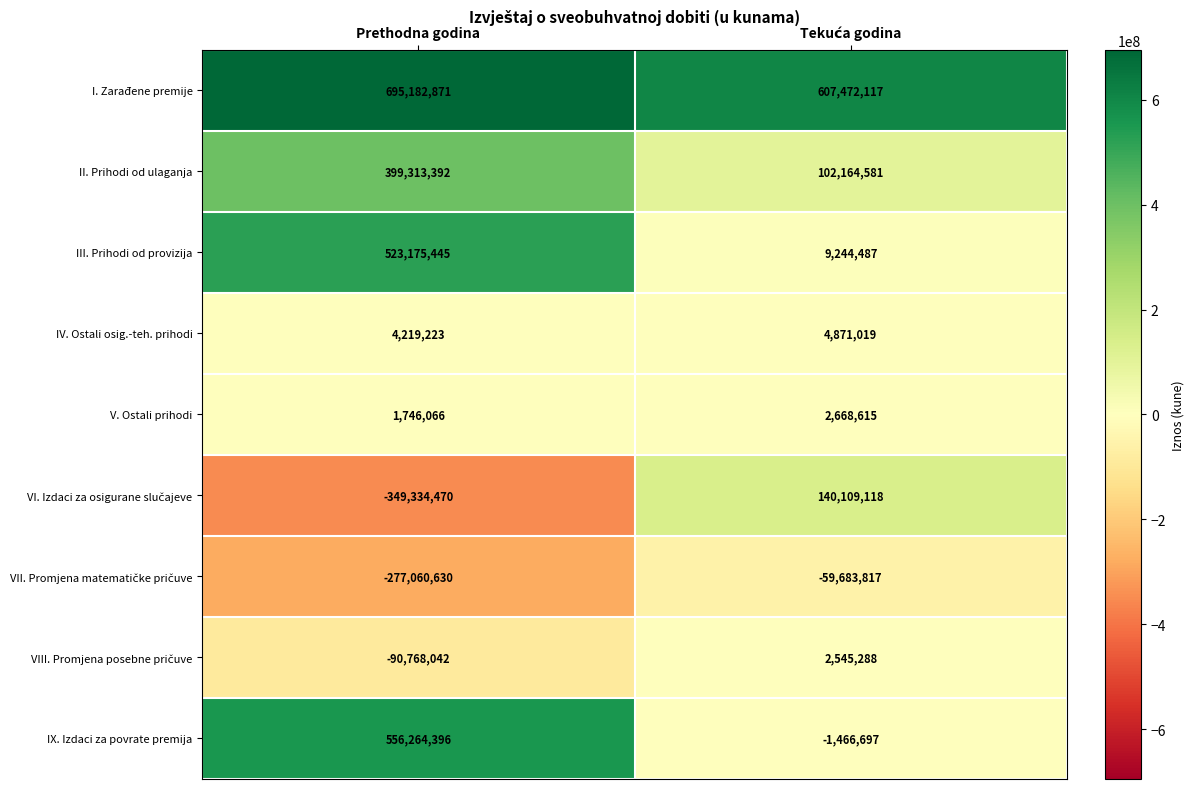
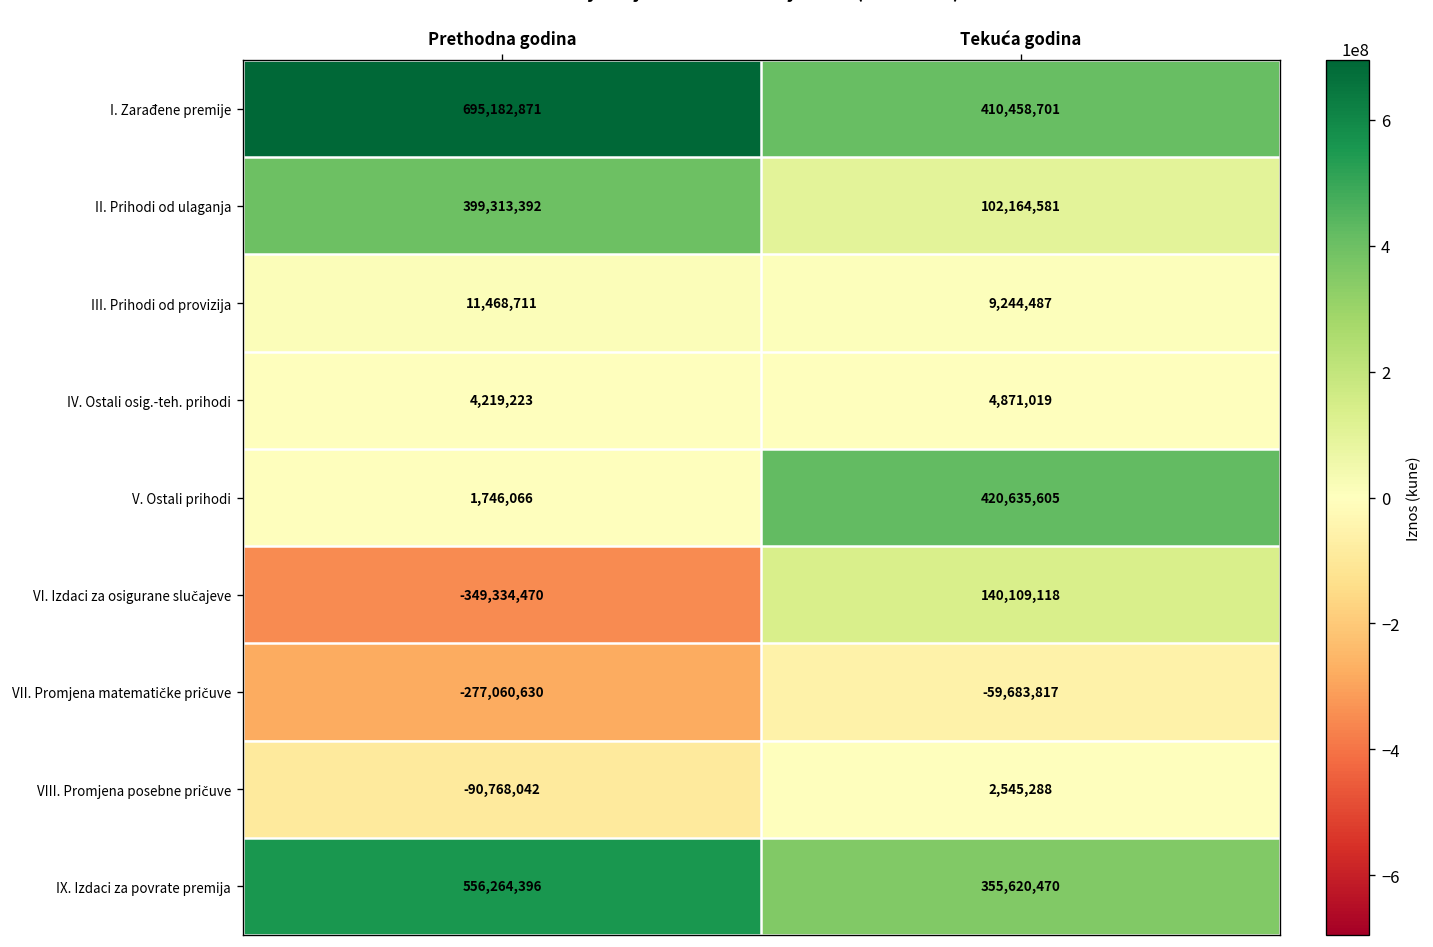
I. Zarađene premije, Tekuća godina: 607,472,117 -> 410,458,701
III. Prihodi od provizija, Prethodna godina: 523,175,445 -> 11,468,711
V. Ostali prihodi, Tekuća godina: 2,668,615 -> 420,635,605
IX. Izdaci za povrate premija, Tekuća godina: -1,466,697 -> 355,620,470
